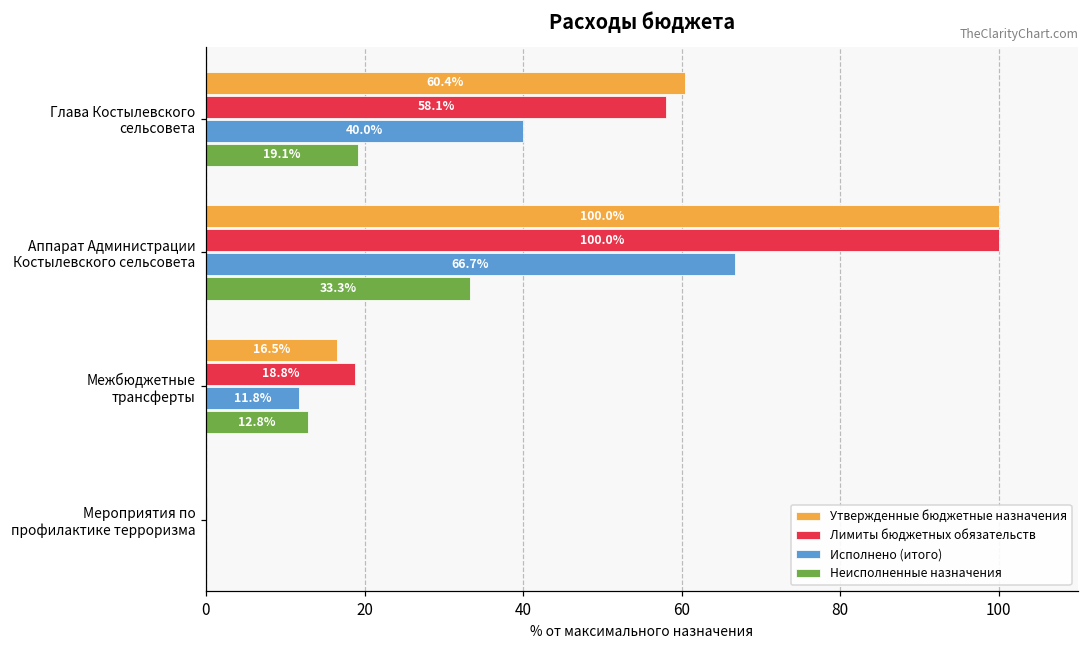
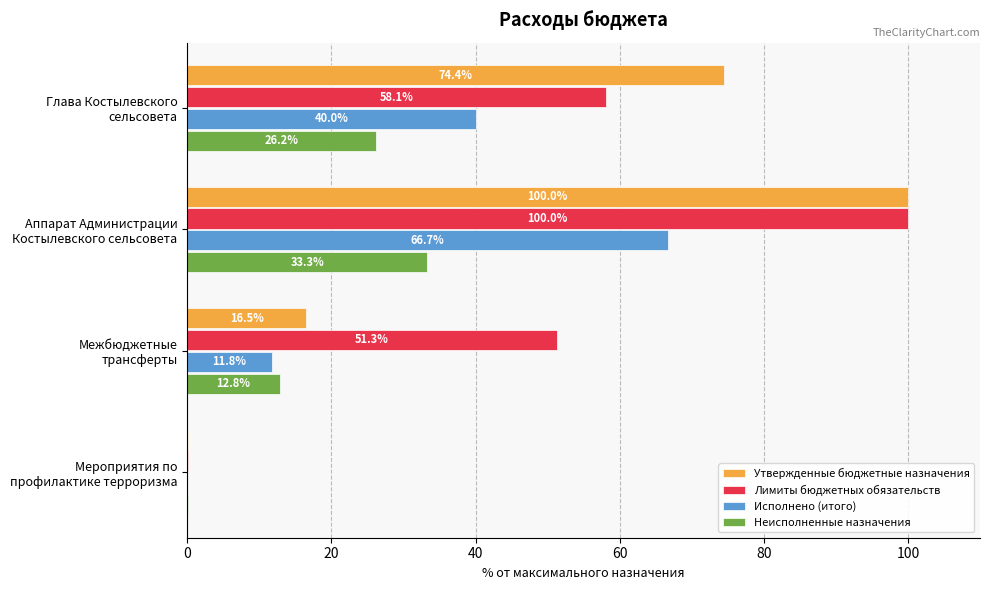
Утвержденные бюджетные назначения, Глава Костылевского сельсовета: 60.4% -> 74.4%
Неисполненные назначения, Глава Костылевского сельсовета: 19.1% -> 26.2%
Лимиты бюджетных обязательств, Межбюджетные трансферты: 18.8% -> 51.3%
